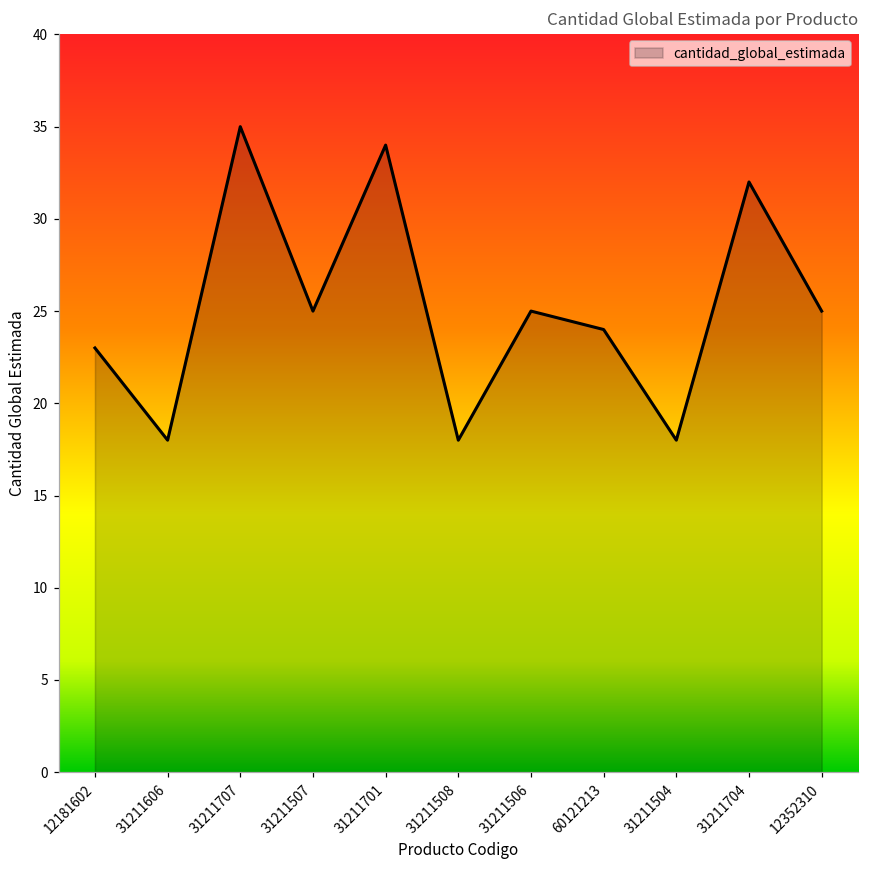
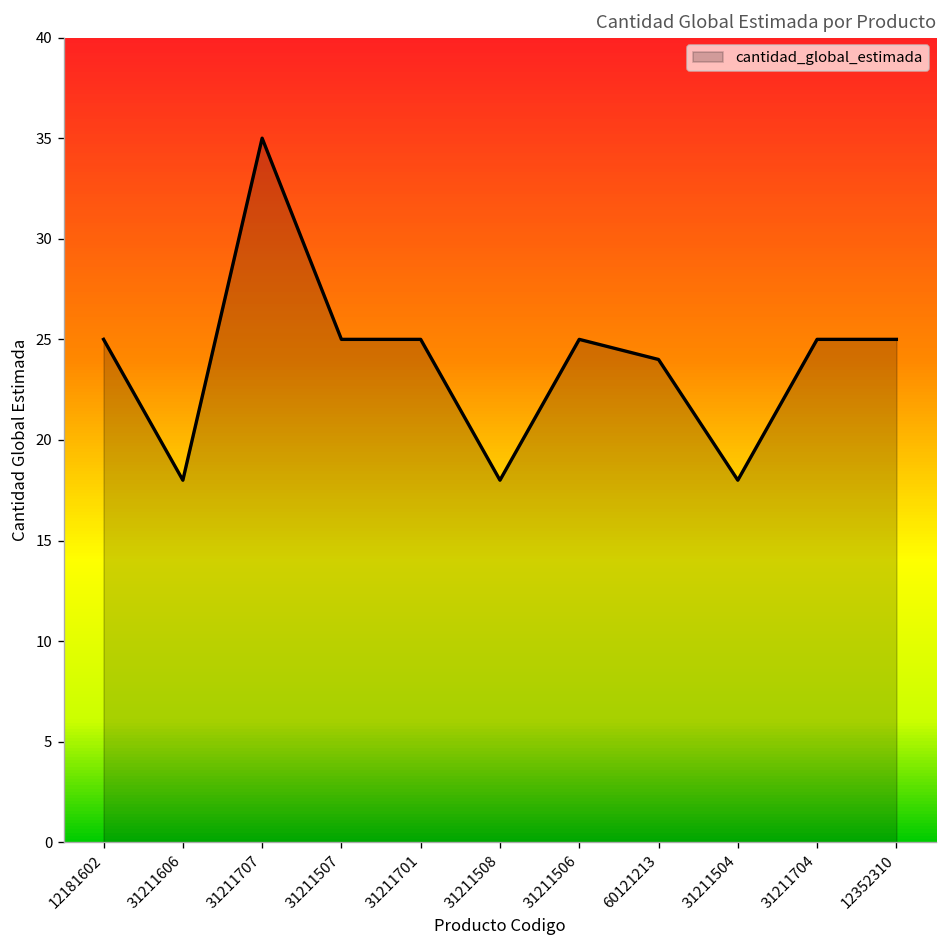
12181602: 23 -> 25
31211701: 34 -> 25
31211704: 32 -> 25
